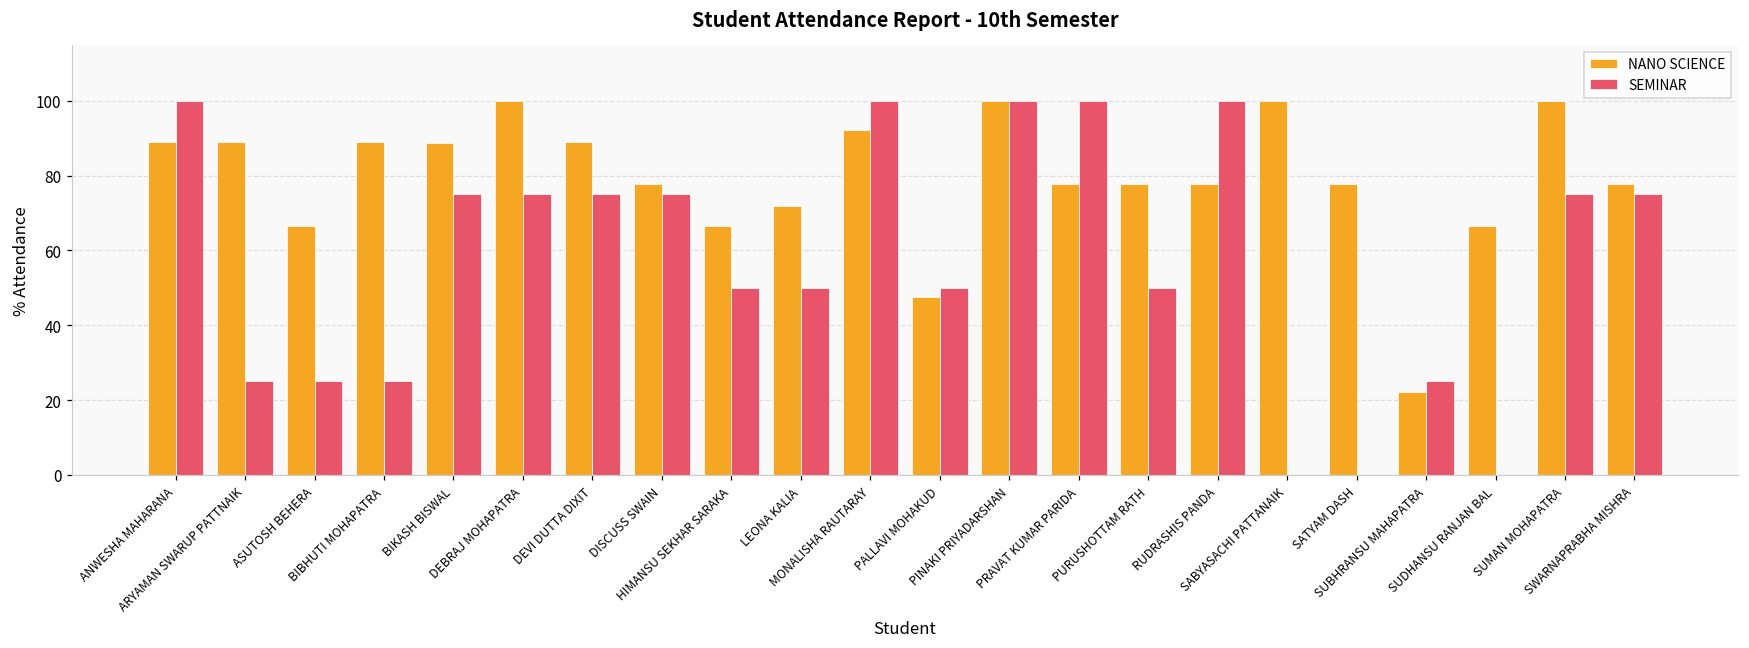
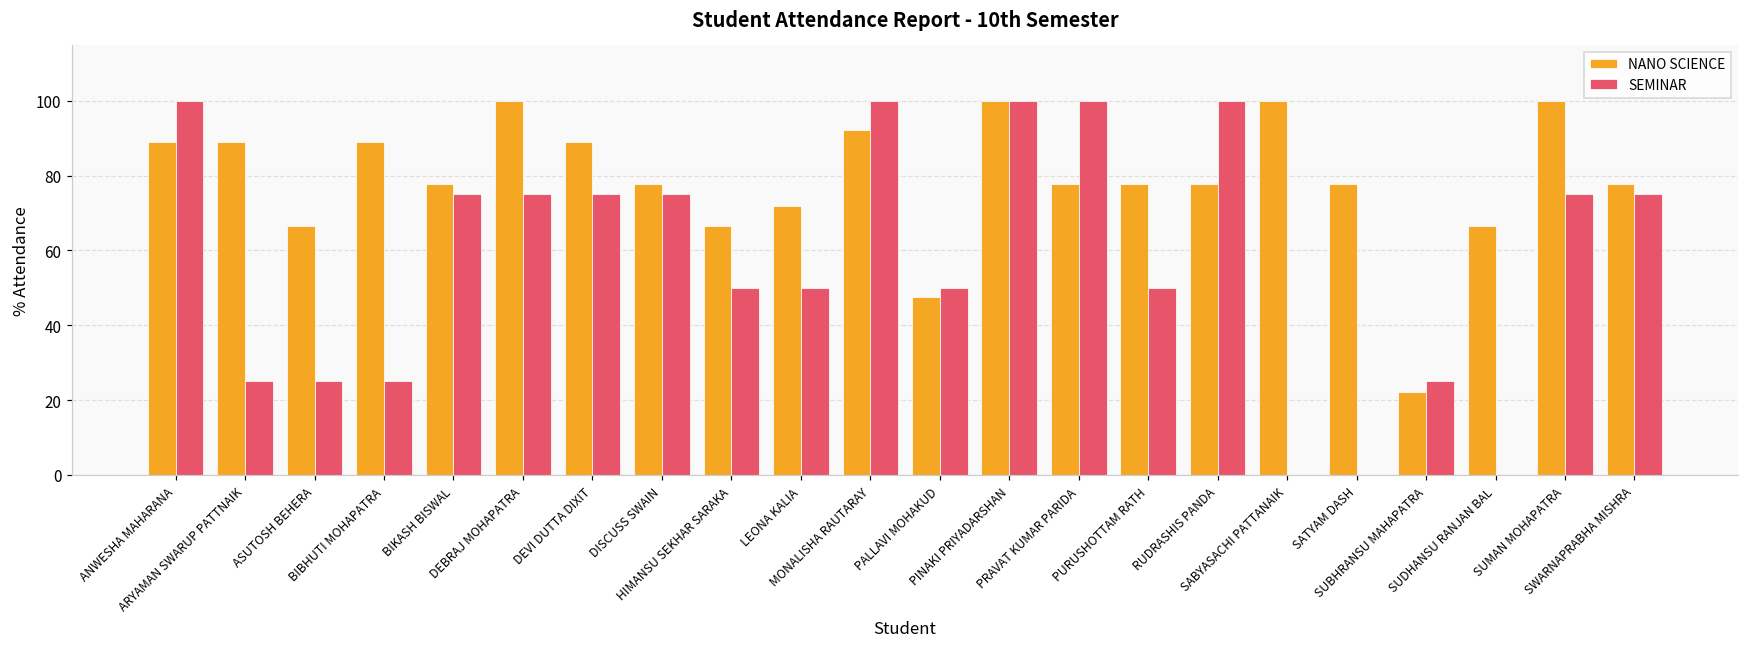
NANO SCIENCE, BIKASH BISWAL: 89 -> 78
